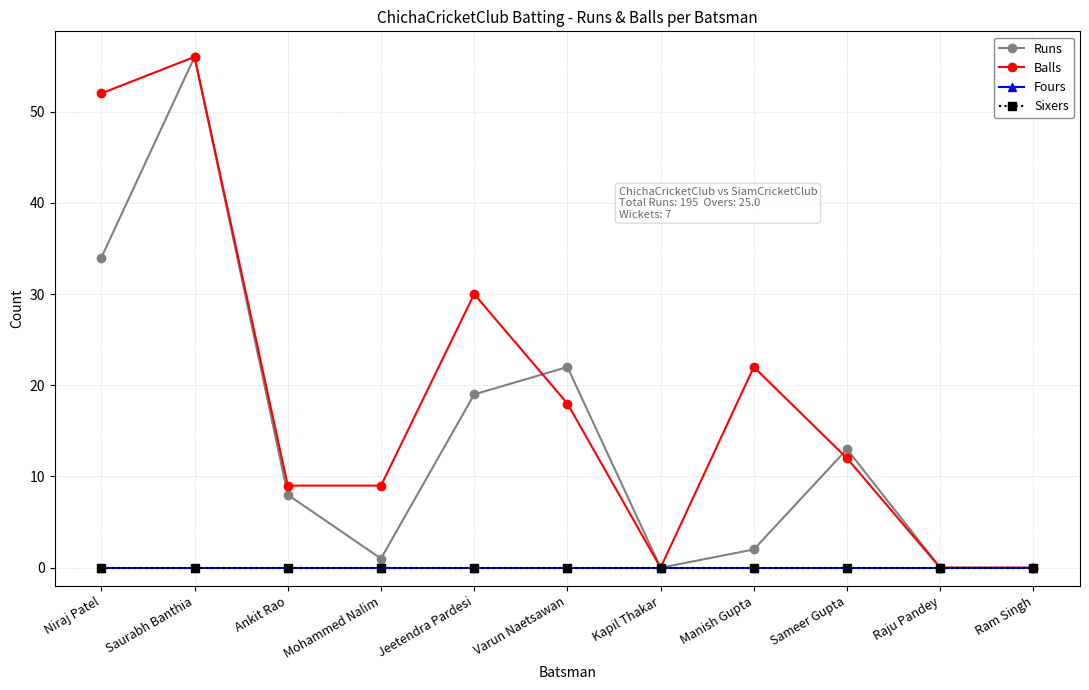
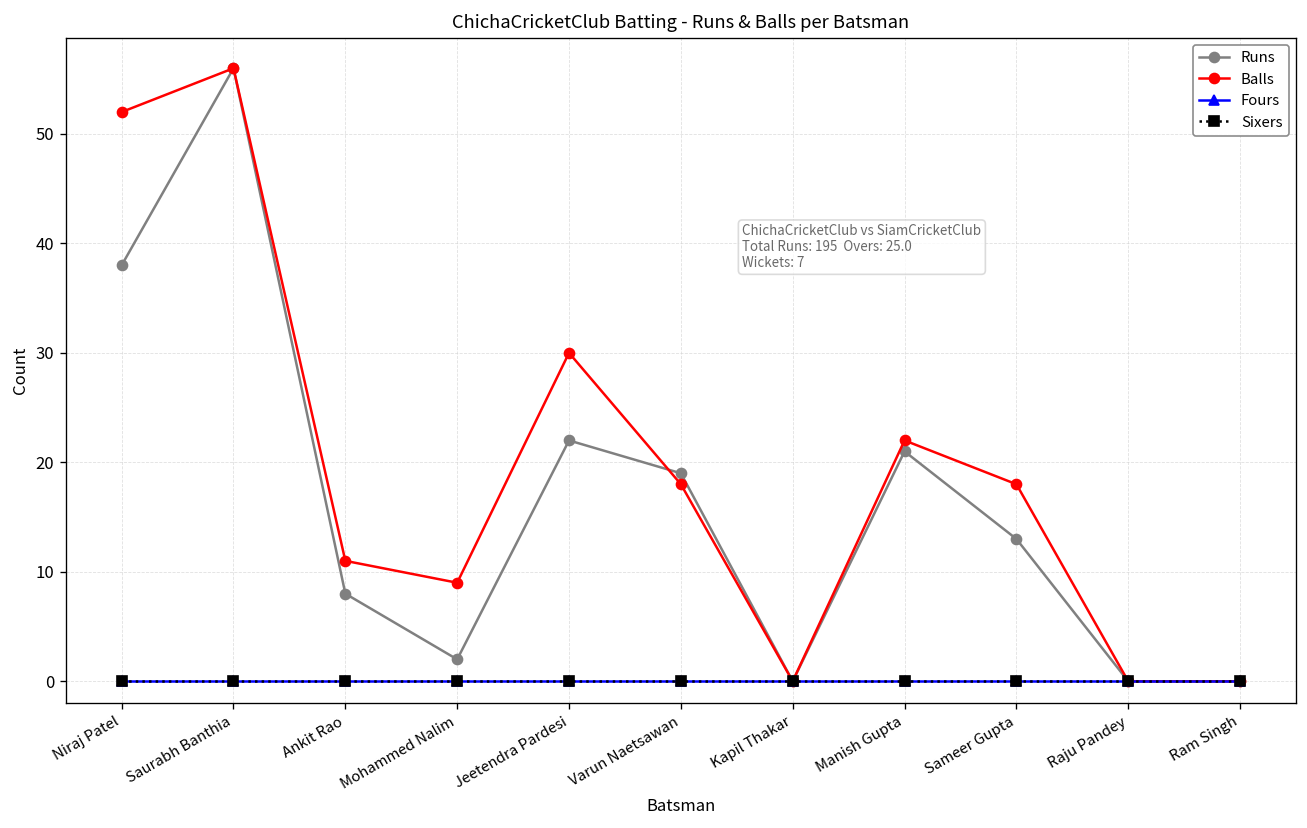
Runs, Niraj Patel: 34 -> 38
Balls, Ankit Rao: 9 -> 11
Runs, Mohammed Nalim: 1 -> 2
Runs, Jeetendra Pardesi: 19 -> 22
Runs, Varun Naetsawan: 22 -> 19
Runs, Manish Gupta: 2 -> 21
Balls, Sameer Gupta: 12 -> 18
